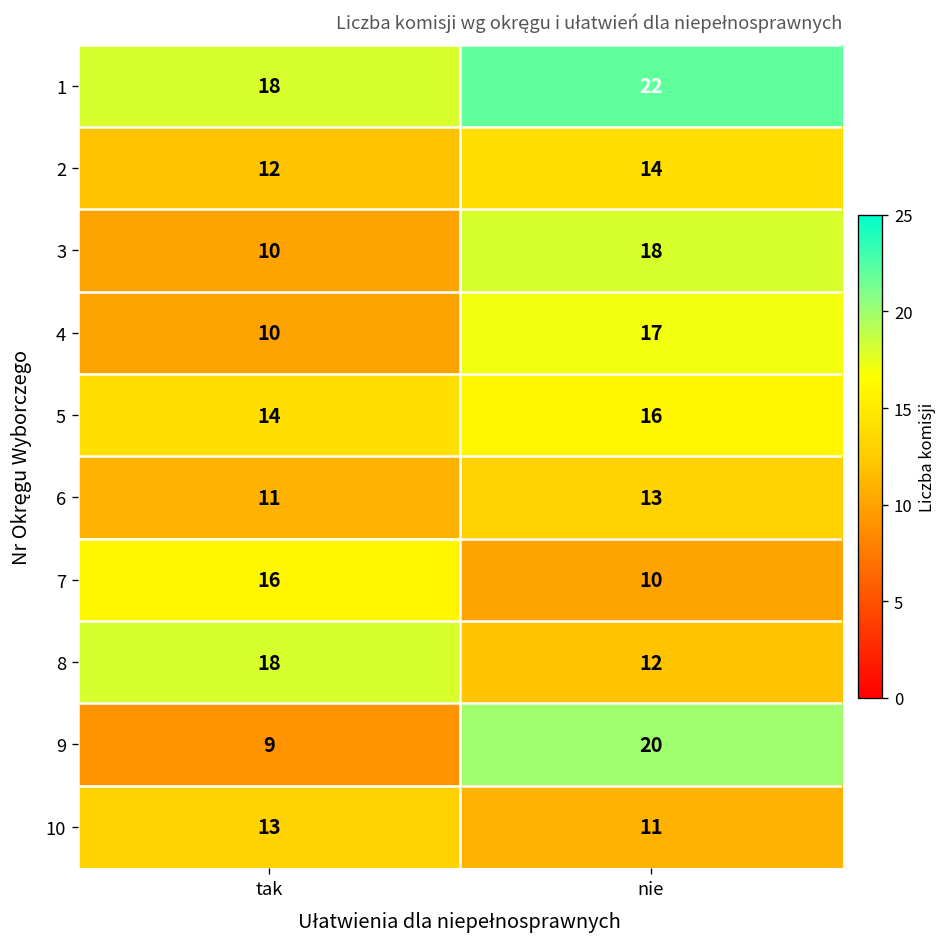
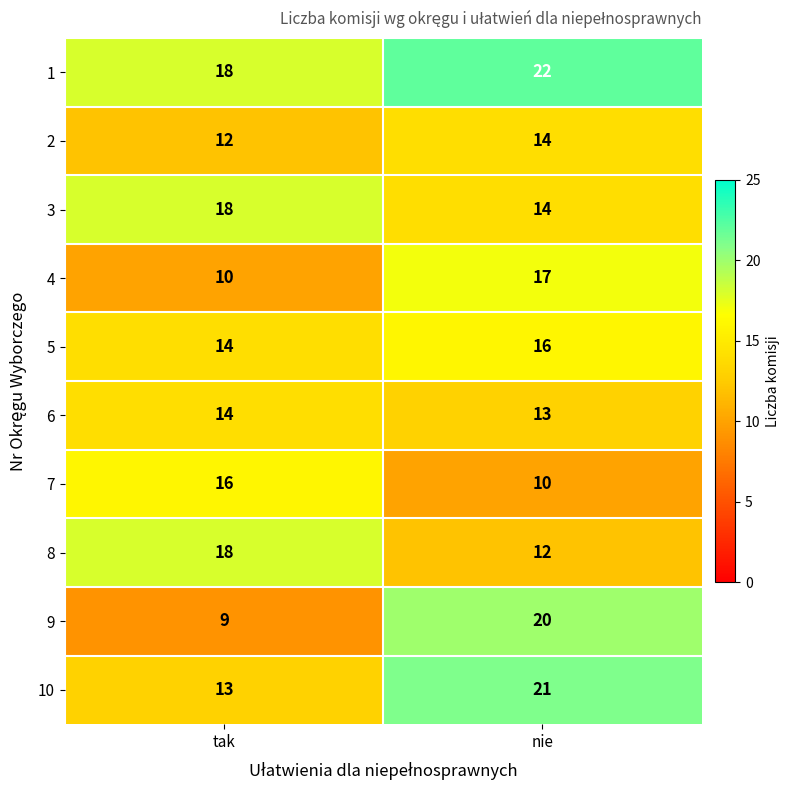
3, tak: 10 -> 18
3, nie: 18 -> 14
6, tak: 11 -> 14
10, nie: 11 -> 21
